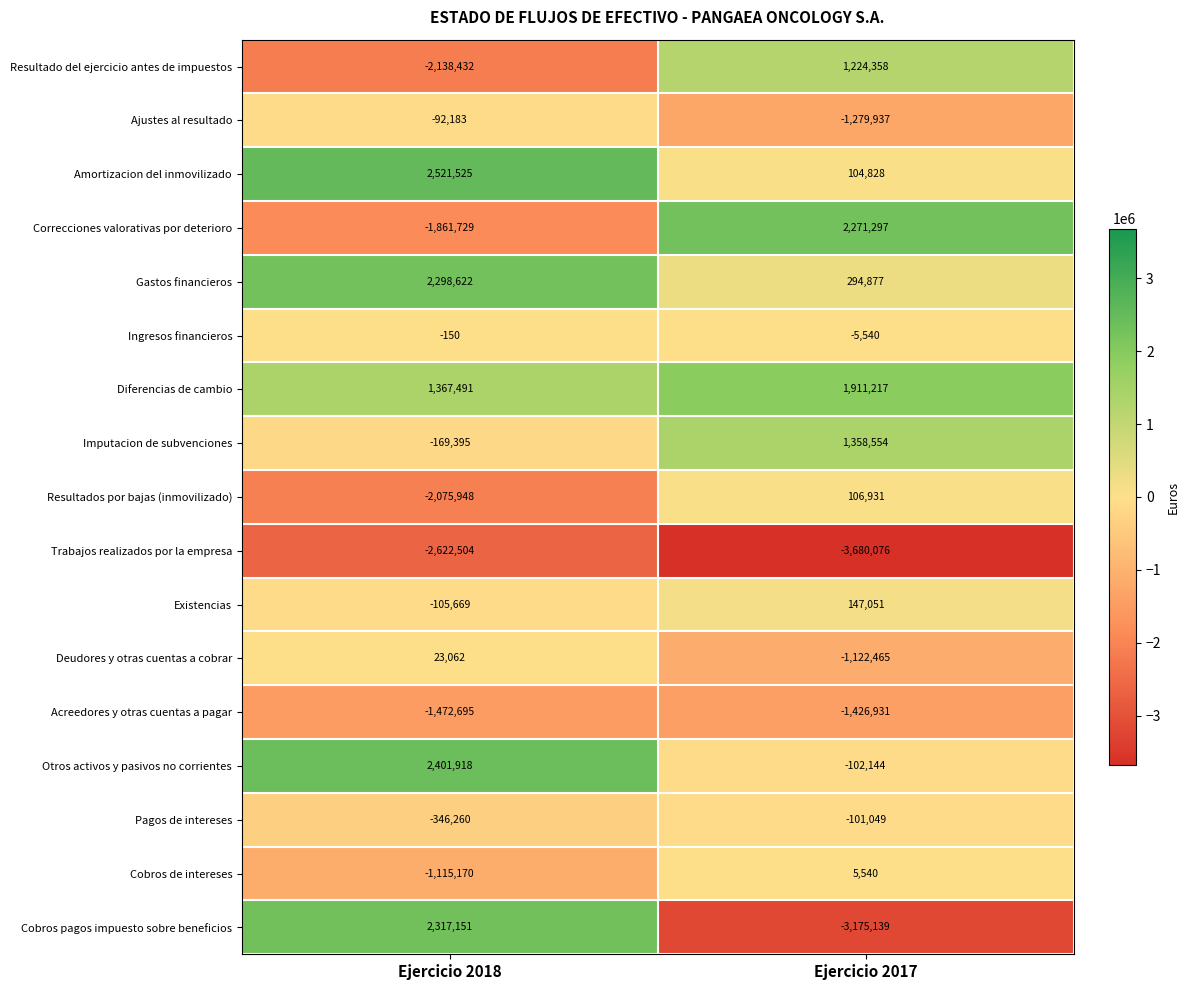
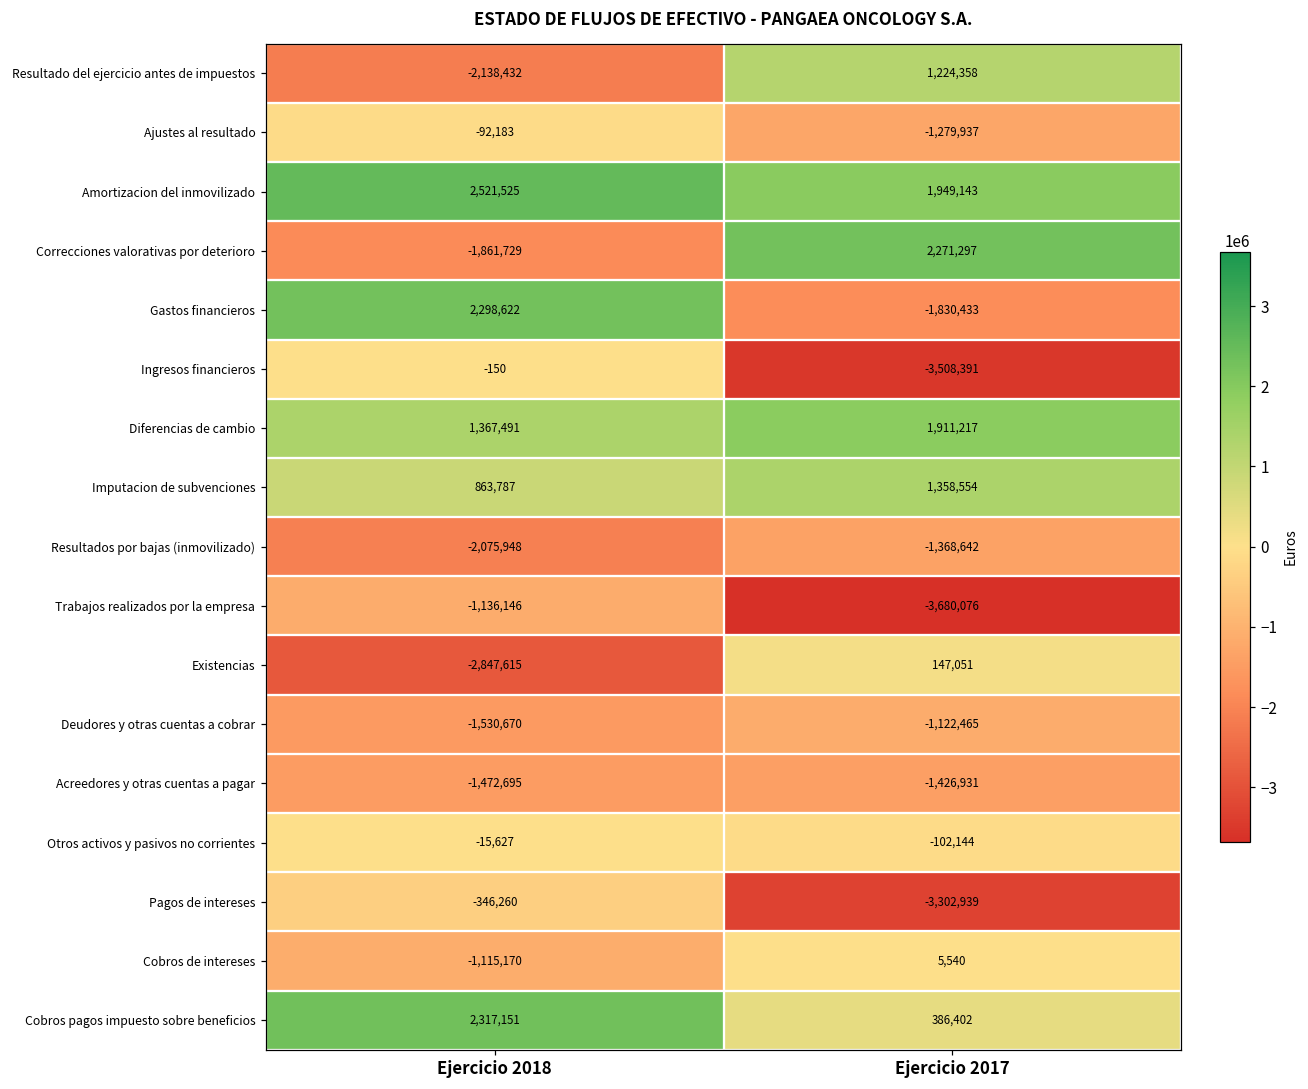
Amortizacion del inmovilizado, Ejercicio 2017: 104,828 -> 1,949,143
Gastos financieros, Ejercicio 2017: 294,877 -> -1,830,433
Ingresos financieros, Ejercicio 2017: -5,540 -> -3,508,391
Imputacion de subvenciones, Ejercicio 2018: -169,395 -> 863,787
Resultados por bajas (inmovilizado), Ejercicio 2017: 106,931 -> -1,368,642
Trabajos realizados por la empresa, Ejercicio 2018: -2,622,504 -> -1,136,146
Existencias, Ejercicio 2018: -105,669 -> -2,847,615
Deudores y otras cuentas a cobrar, Ejercicio 2018: 23,062 -> -1,530,670
Otros activos y pasivos no corrientes, Ejercicio 2018: 2,401,918 -> -15,627
Pagos de intereses, Ejercicio 2017: -101,049 -> -3,302,939
Cobros pagos impuesto sobre beneficios, Ejercicio 2017: -3,175,139 -> 386,402
